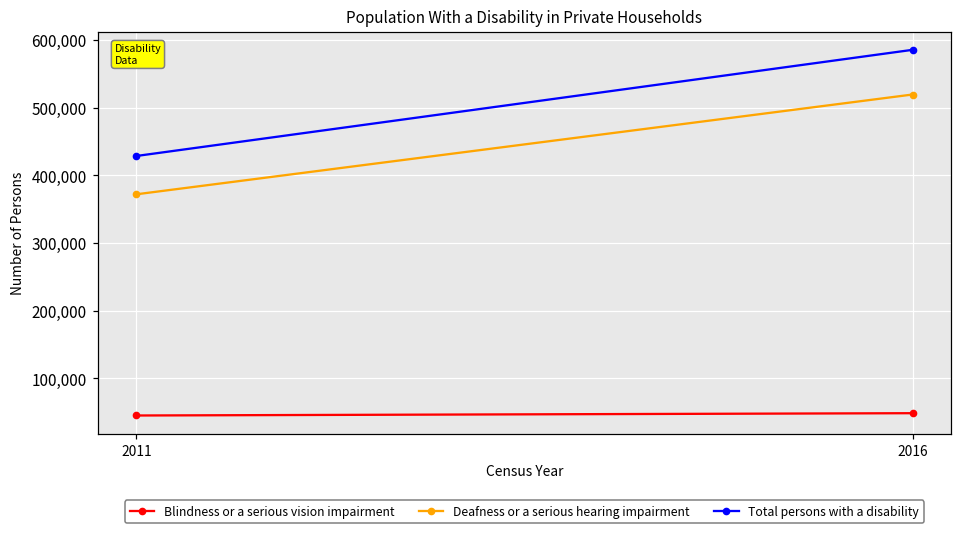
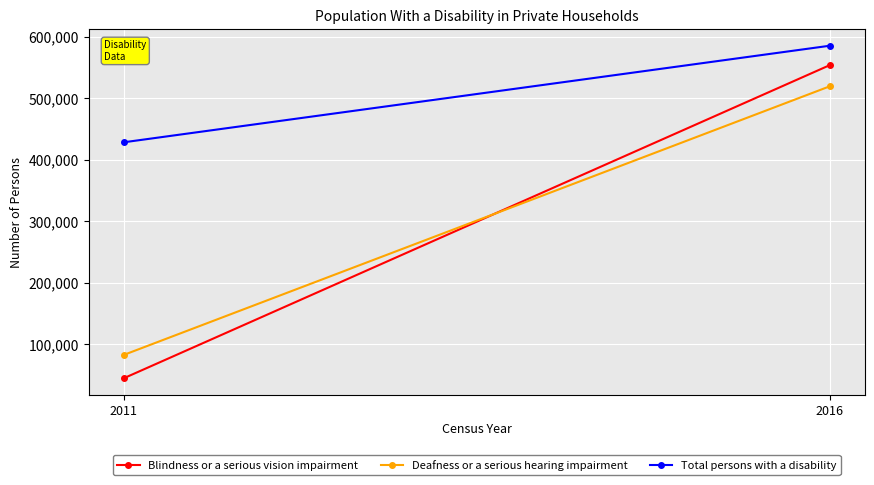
Deafness or a serious hearing impairment, 2011: 370,000 -> 80,000
Blindness or a serious vision impairment, 2016: 50,000 -> 550,000
